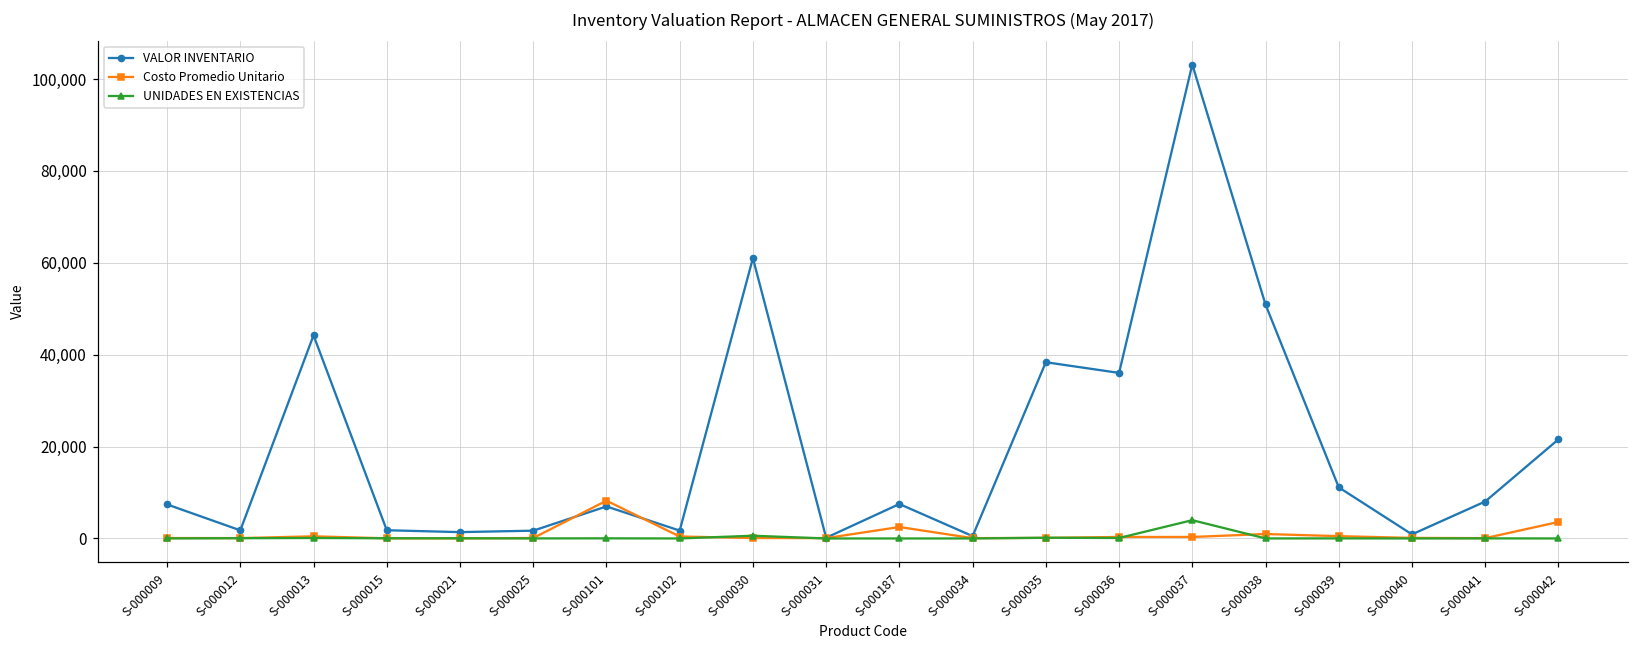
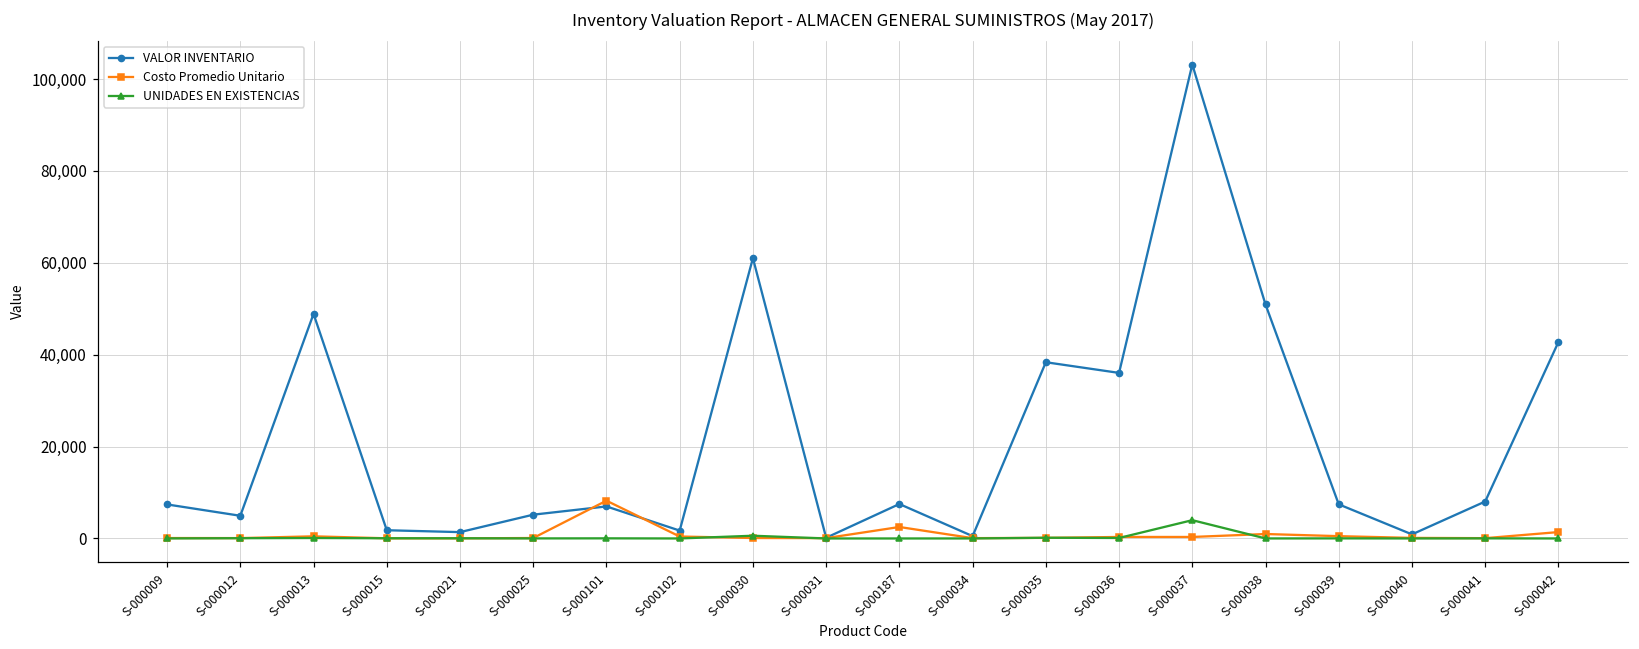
VALOR INVENTARIO, S-000012: 2,000 -> 5,000
VALOR INVENTARIO, S-000013: 44,000 -> 49,000
VALOR INVENTARIO, S-000025: 2,000 -> 5,000
VALOR INVENTARIO, S-000039: 11,000 -> 7,000
VALOR INVENTARIO, S-000042: 22,000 -> 43,000
Costo Promedio Unitario, S-000042: 4,000 -> 1,000
